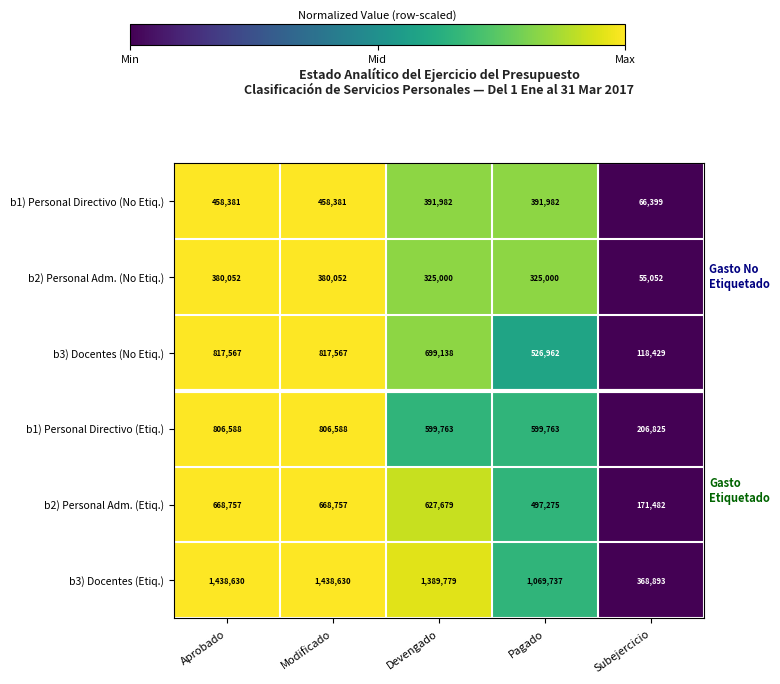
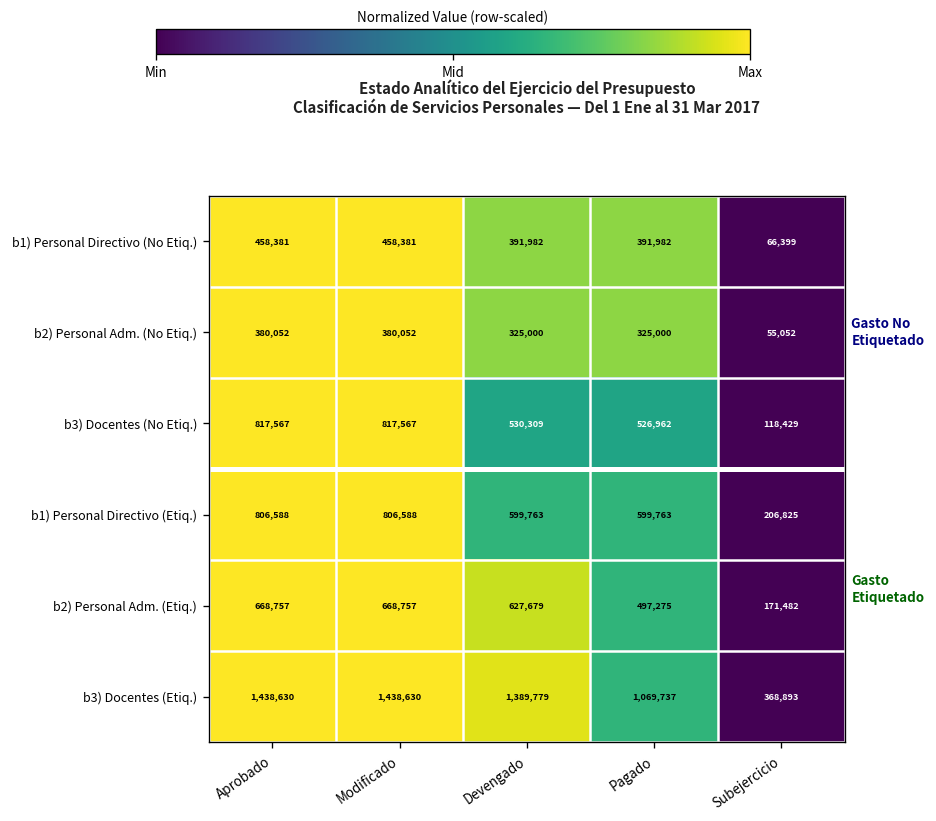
b3) Docentes (No Etiq.), Devengado: 699,138 -> 530,309
